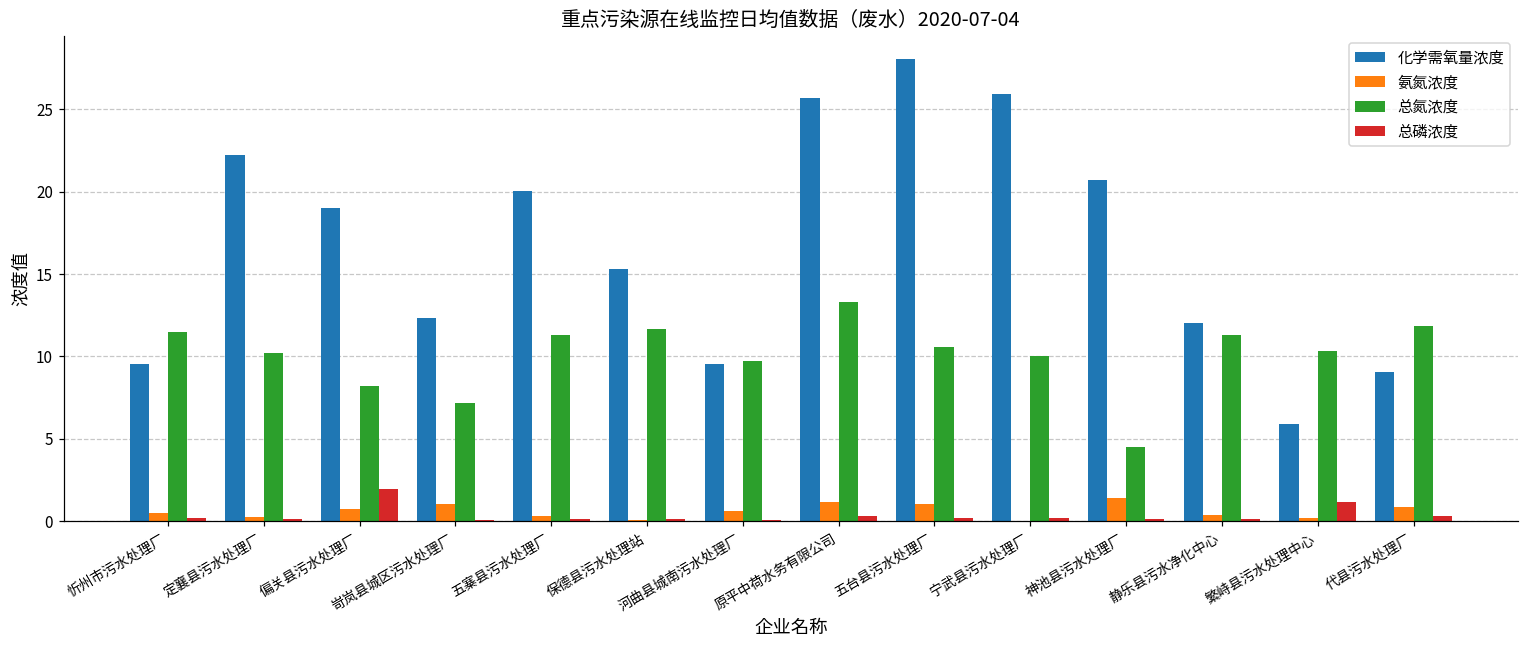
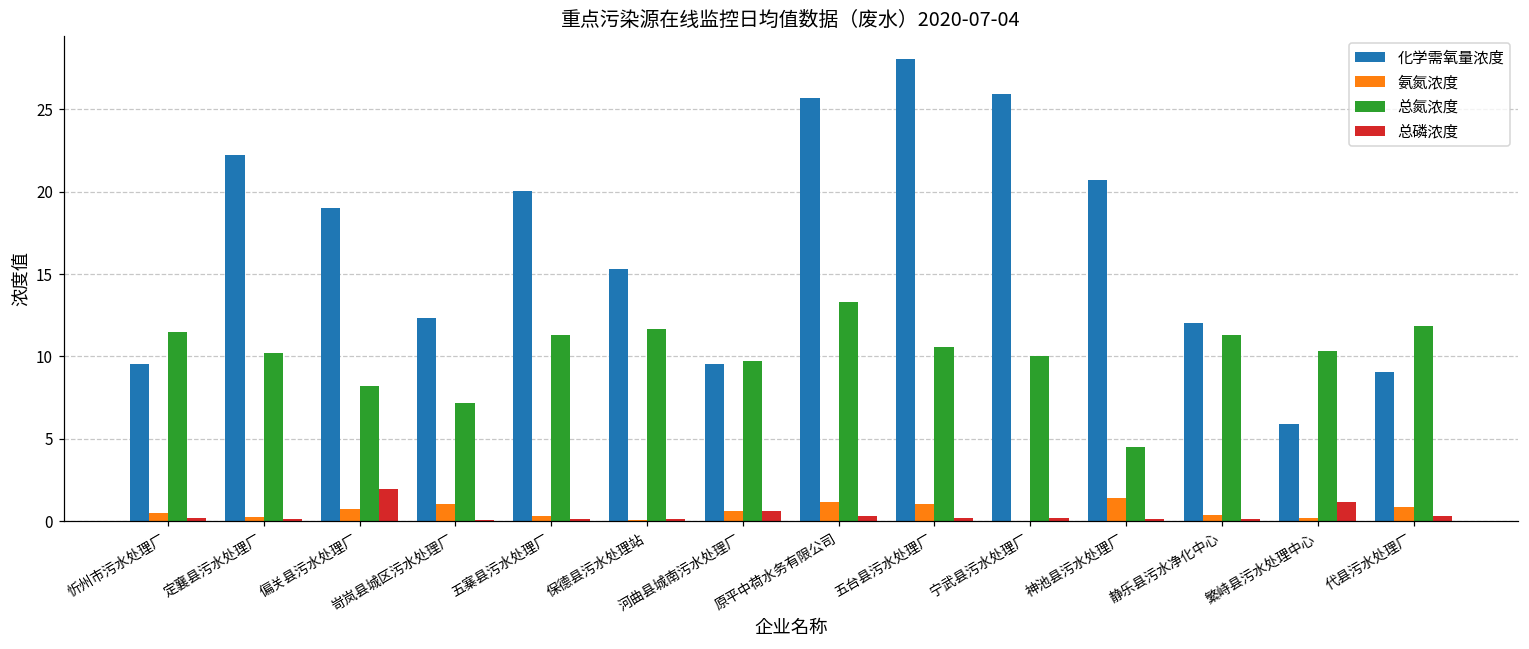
总磷浓度, 河曲县城南污水处理厂: 0.1 -> 0.6
